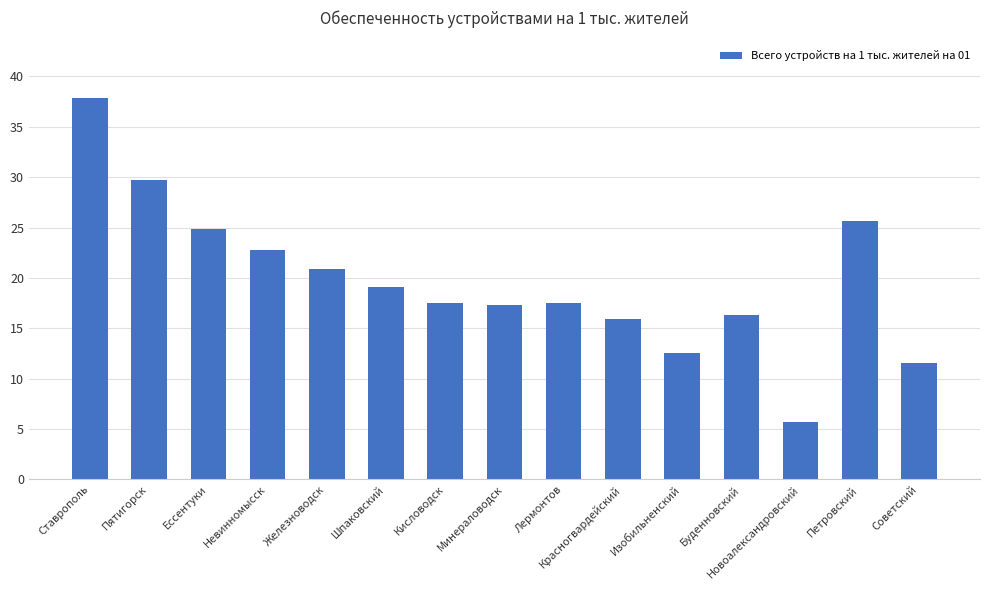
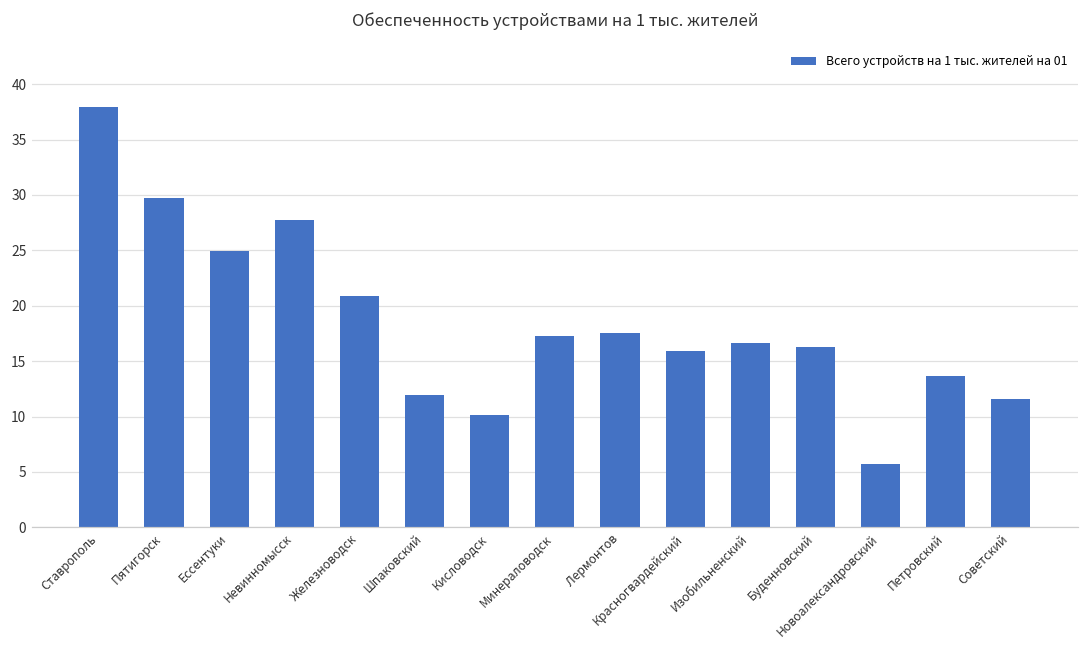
Невинномысск: 22.8 -> 27.7
Шпаковский: 19.1 -> 11.9
Кисловодск: 17.5 -> 10.1
Изобильненский: 12.5 -> 16.6
Петровский: 25.7 -> 13.7
